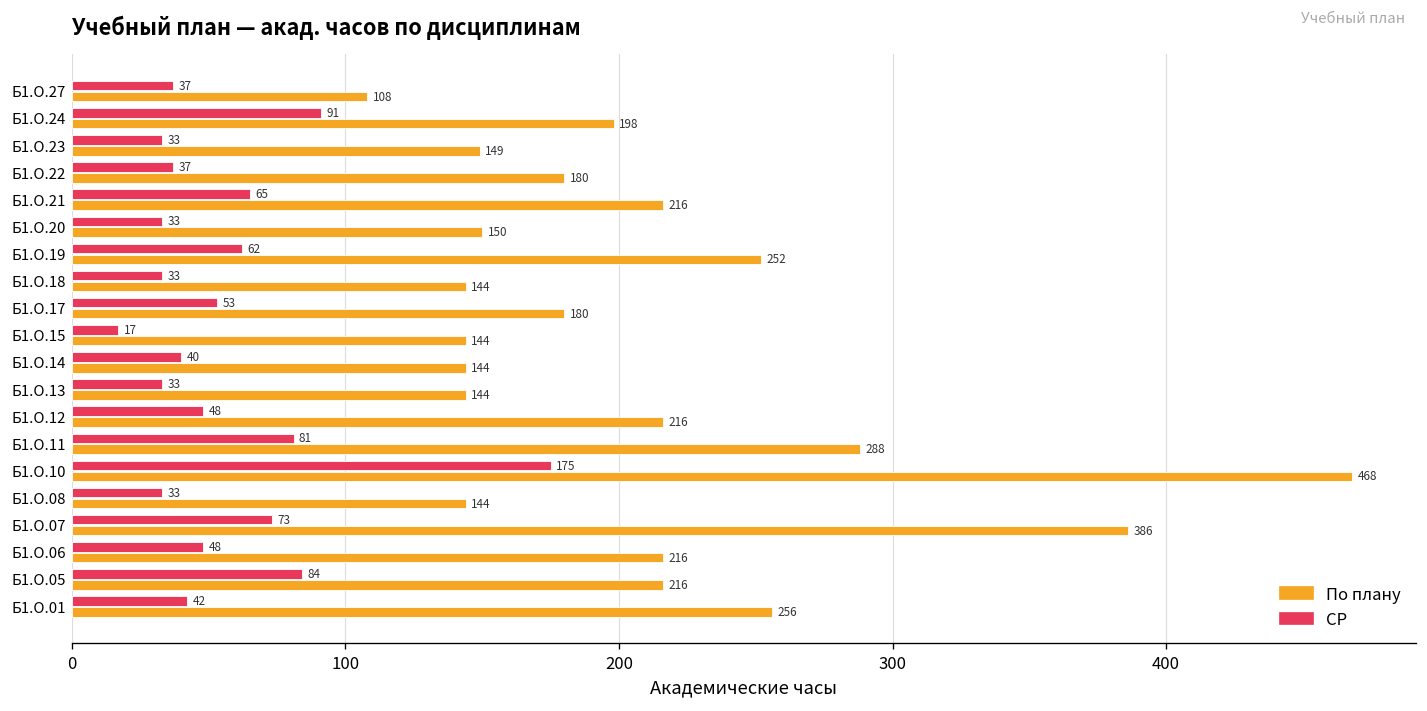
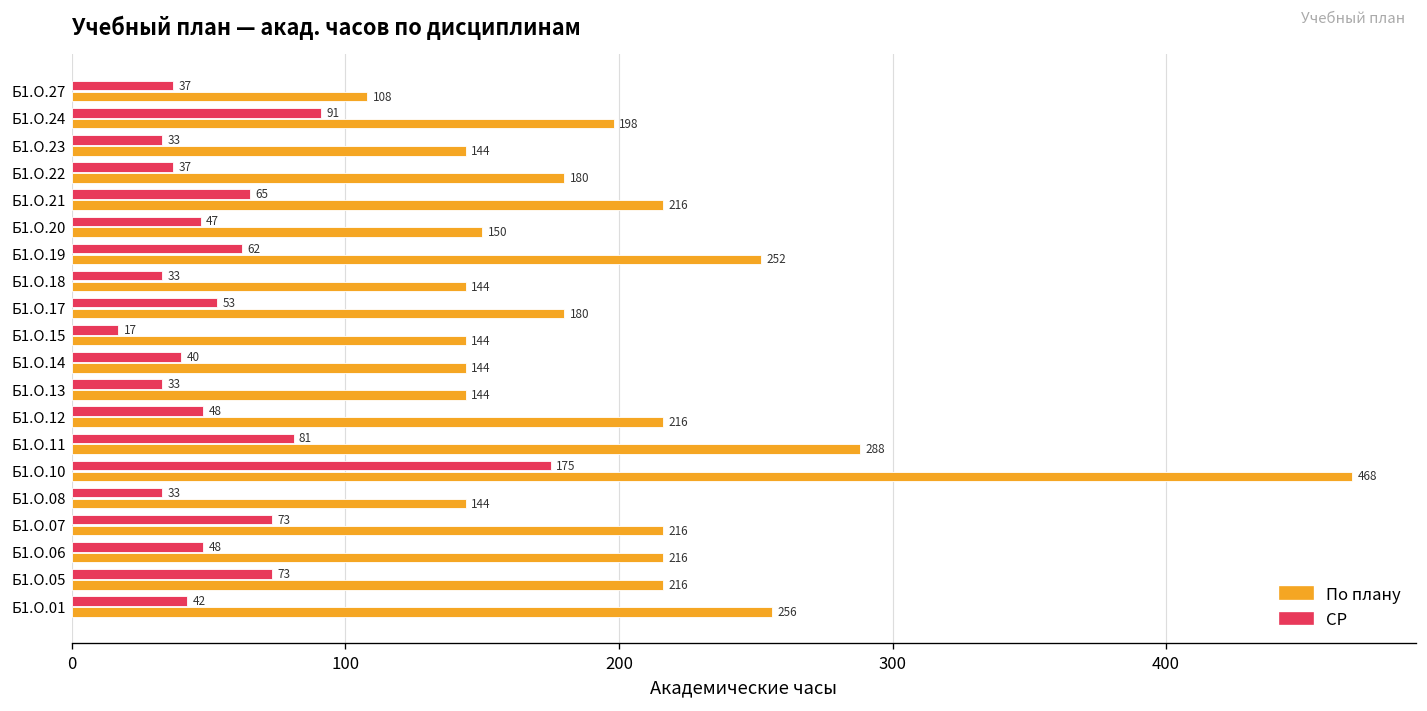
По плану, Б1.О.23: 149 -> 144
СР, Б1.О.20: 33 -> 47
По плану, Б1.О.07: 386 -> 216
СР, Б1.О.05: 84 -> 73
